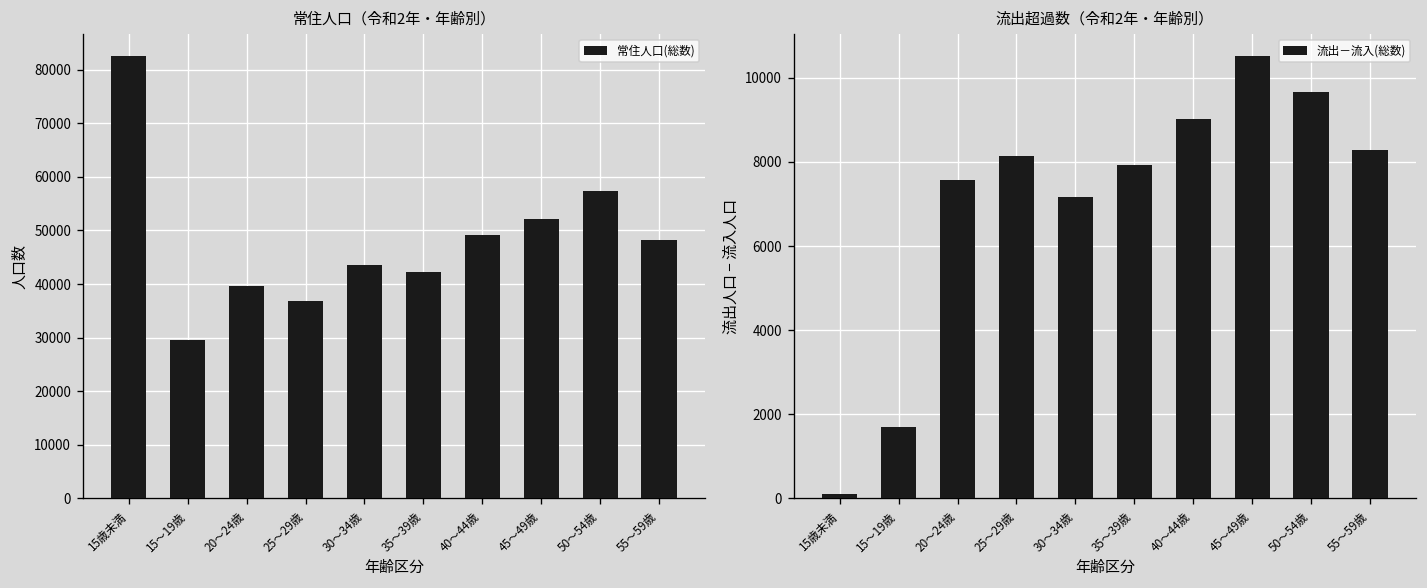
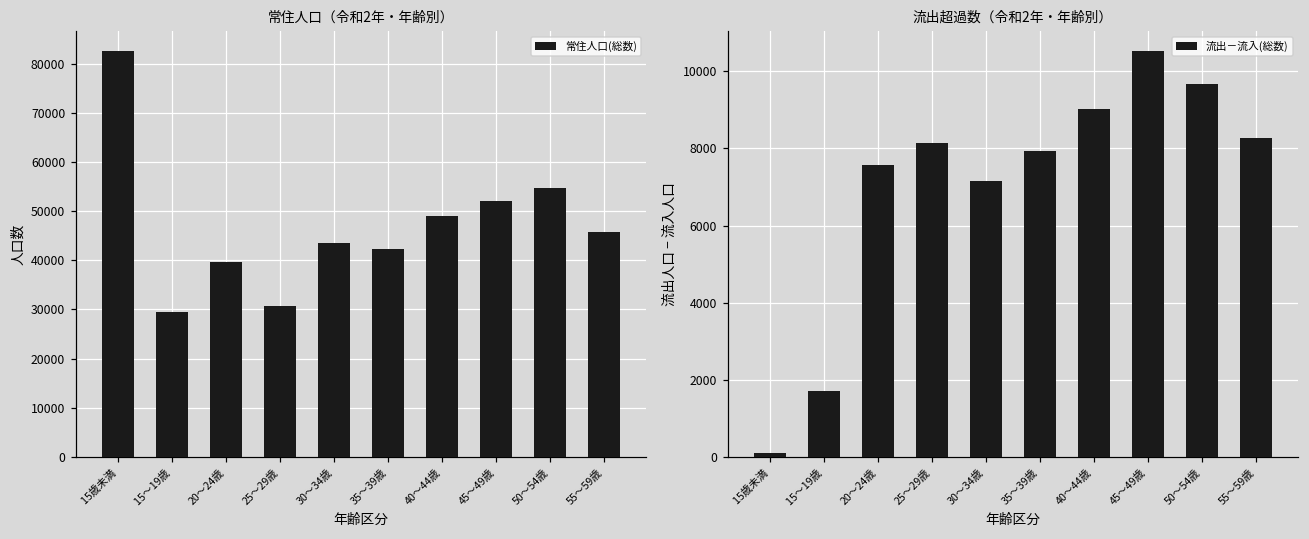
常住人口（令和2年・年齢別）, 25～29歳: 37000 -> 31000
常住人口（令和2年・年齢別）, 50～54歳: 57000 -> 55000
常住人口（令和2年・年齢別）, 55～59歳: 48000 -> 46000
